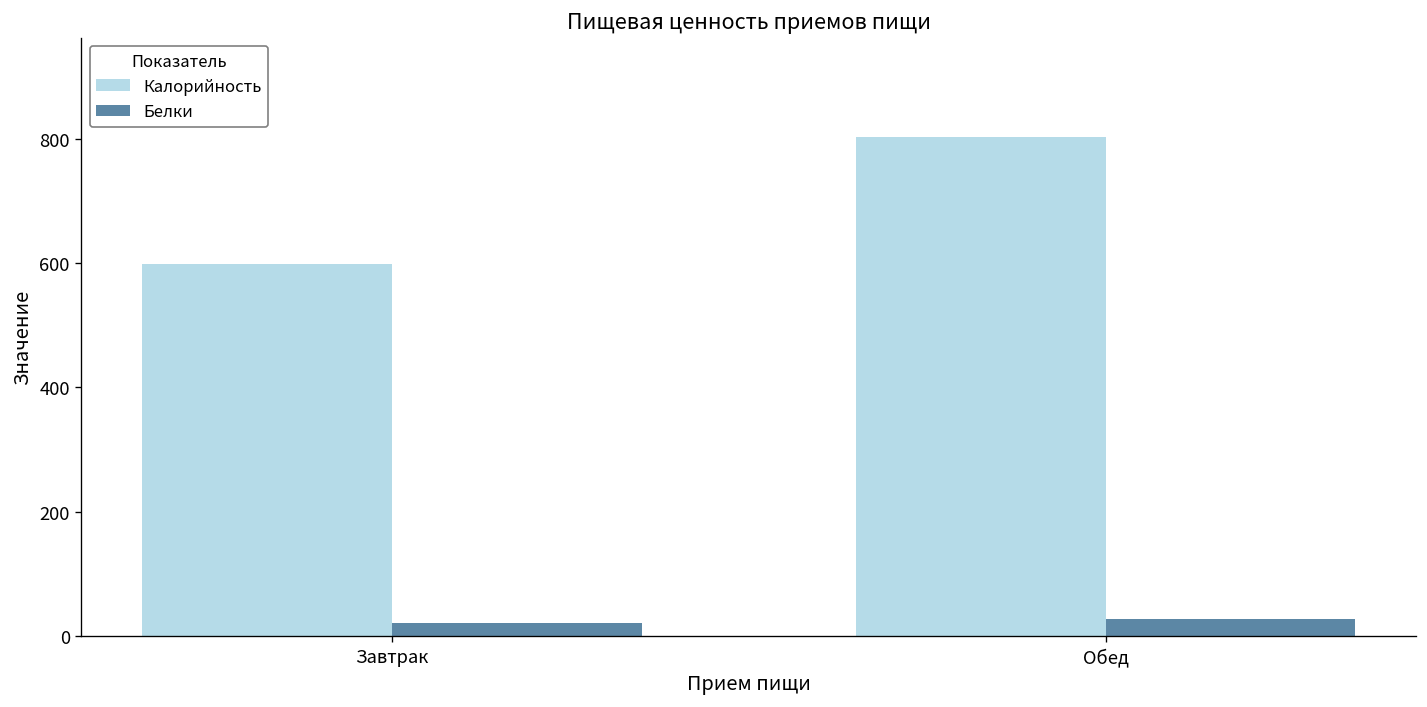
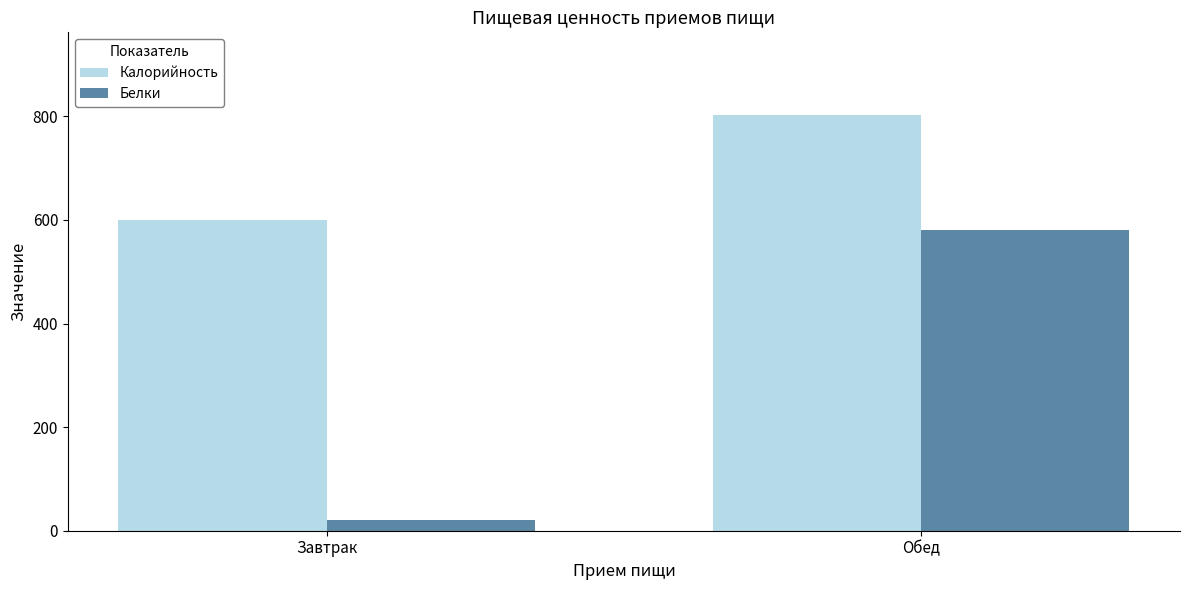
Белки, Обед: 30 -> 580
